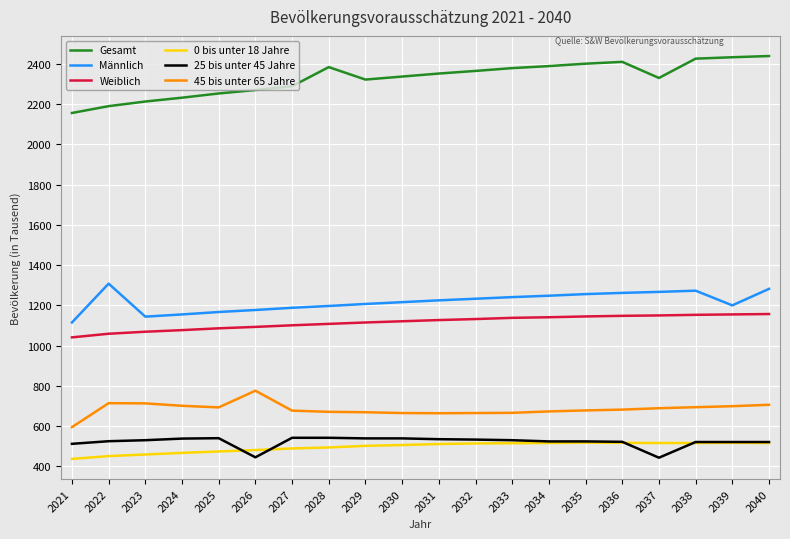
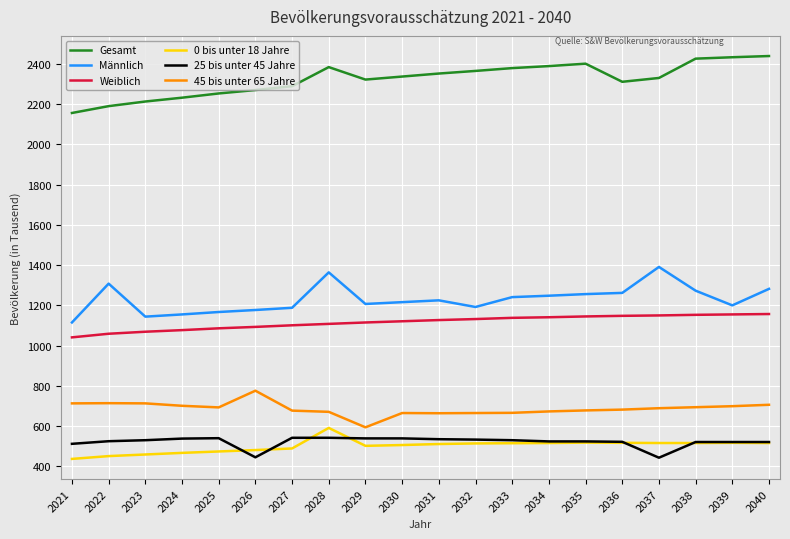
45 bis unter 65 Jahre, 2021: 600 -> 710
Männlich, 2028: 1200 -> 1360
0 bis unter 18 Jahre, 2028: 490 -> 590
45 bis unter 65 Jahre, 2029: 670 -> 590
Männlich, 2032: 1230 -> 1190
Gesamt, 2036: 2410 -> 2310
Männlich, 2037: 1270 -> 1390
